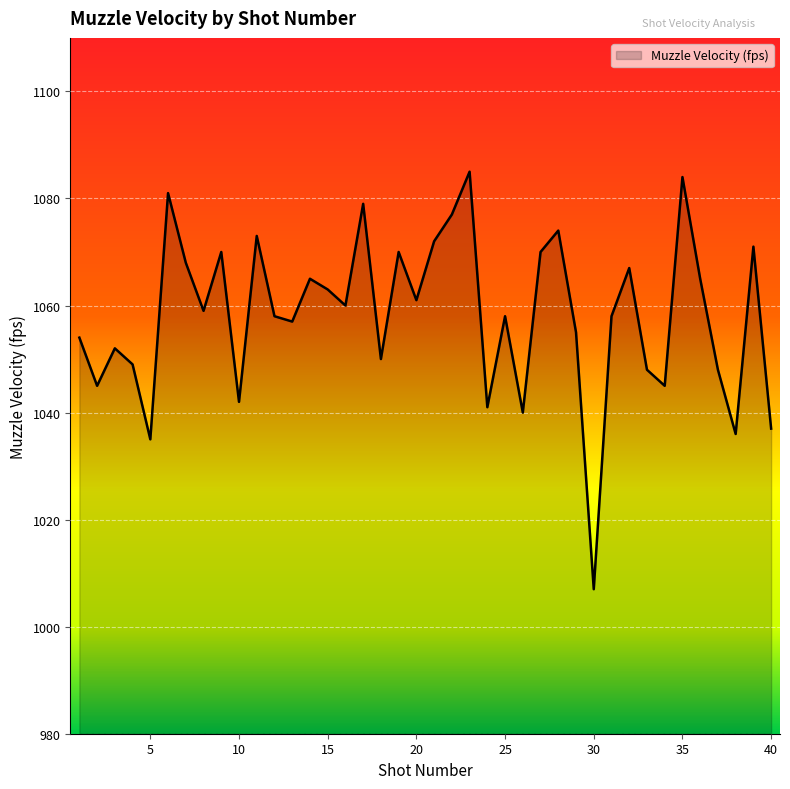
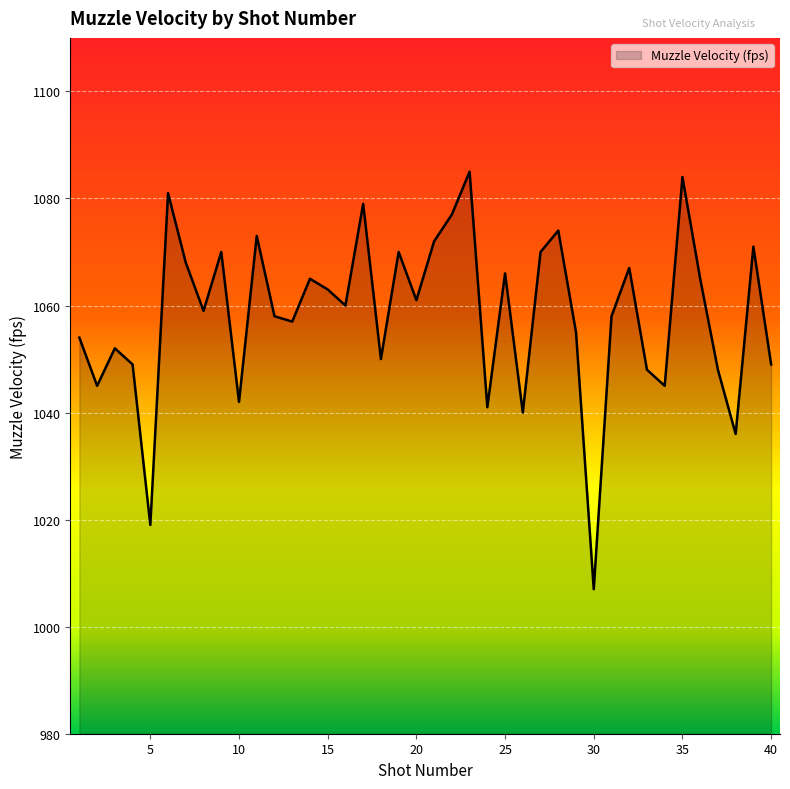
5: 1035 -> 1019
25: 1058 -> 1066
40: 1037 -> 1049
